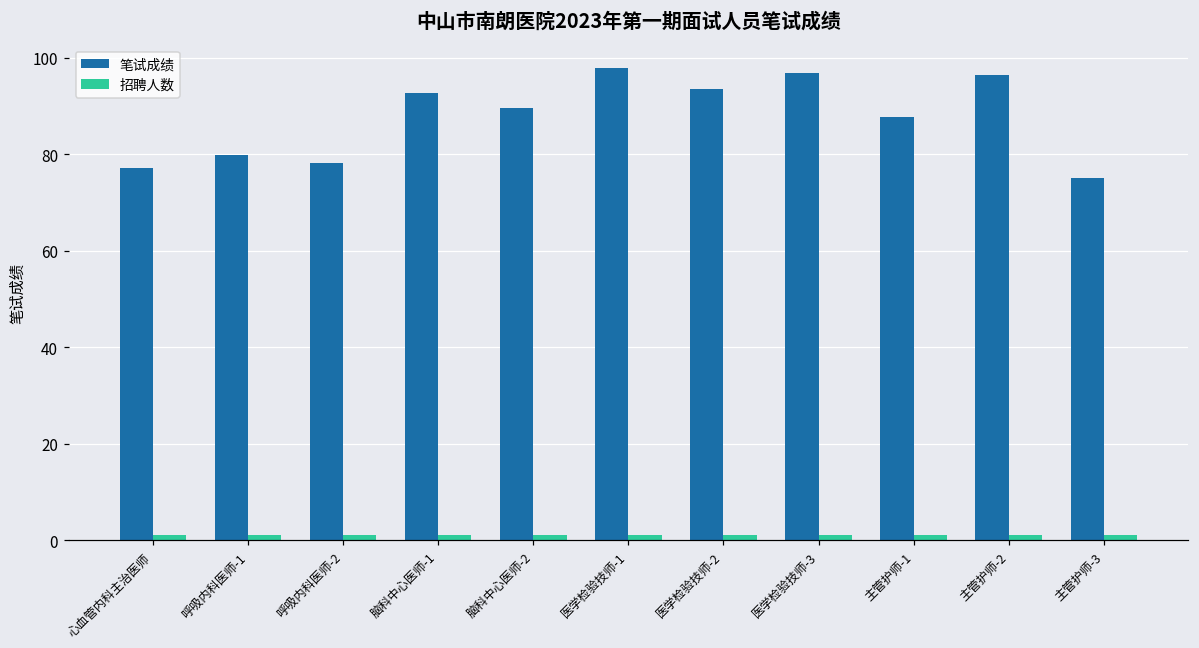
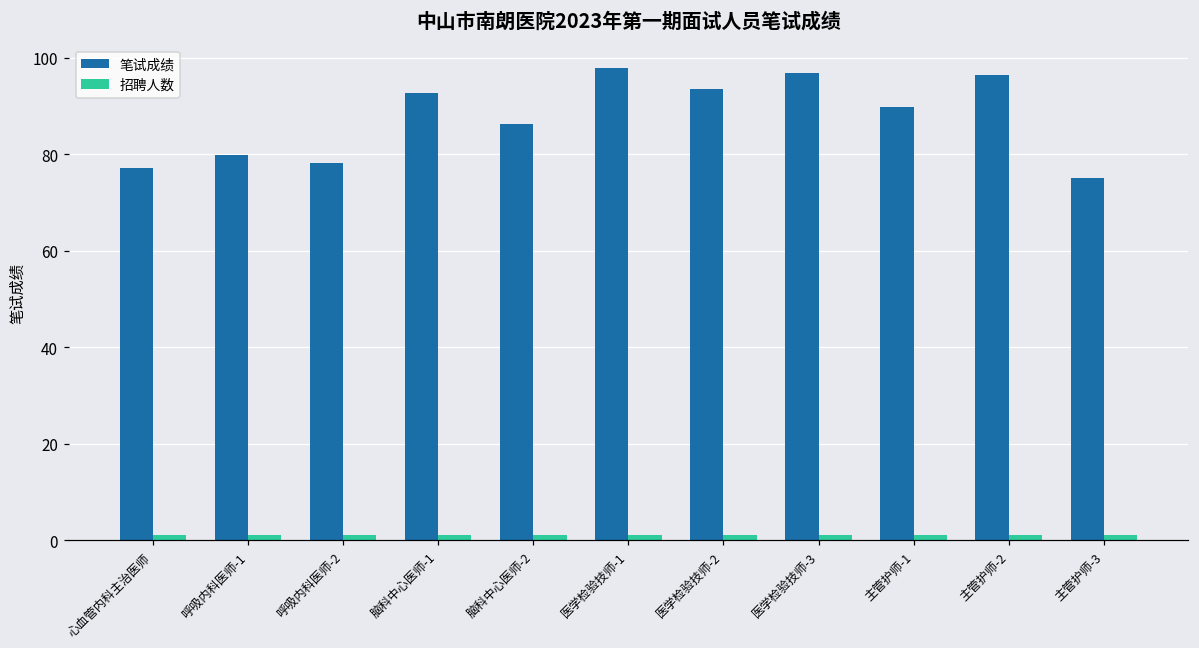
笔试成绩, 脑科中心医师-2: 90 -> 86
笔试成绩, 主管护师-1: 88 -> 90
